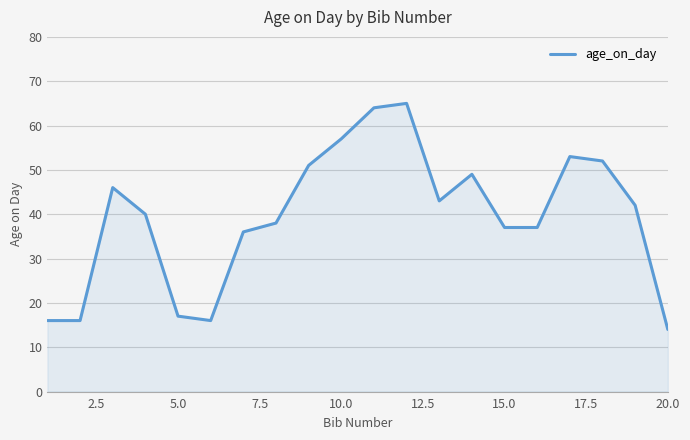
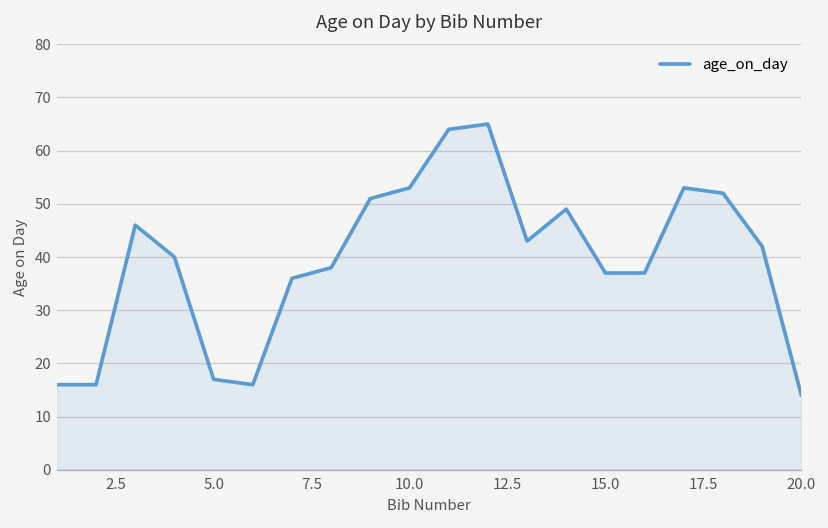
10.0: 57 -> 53
